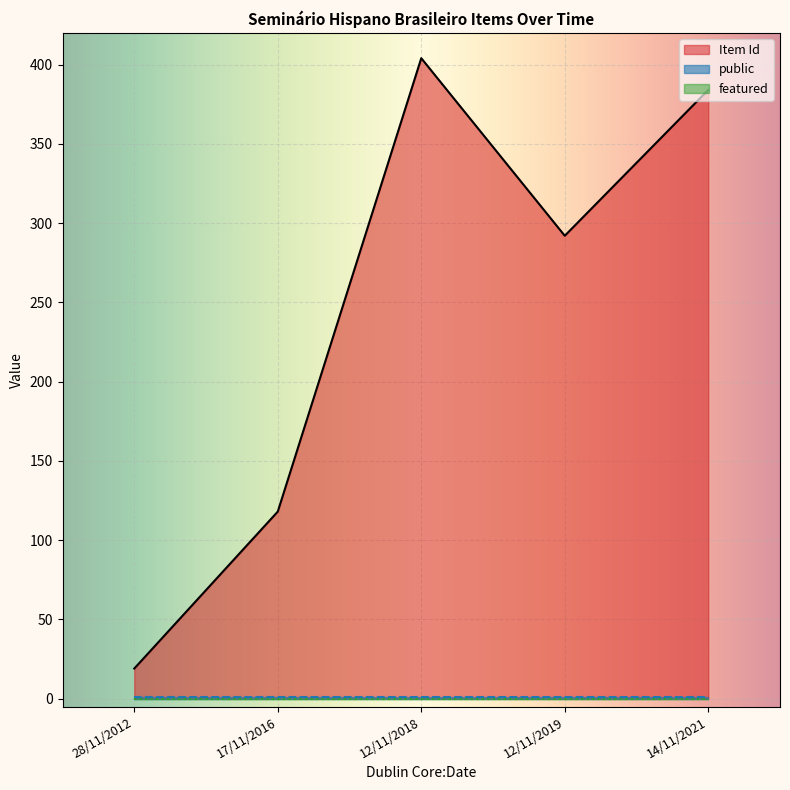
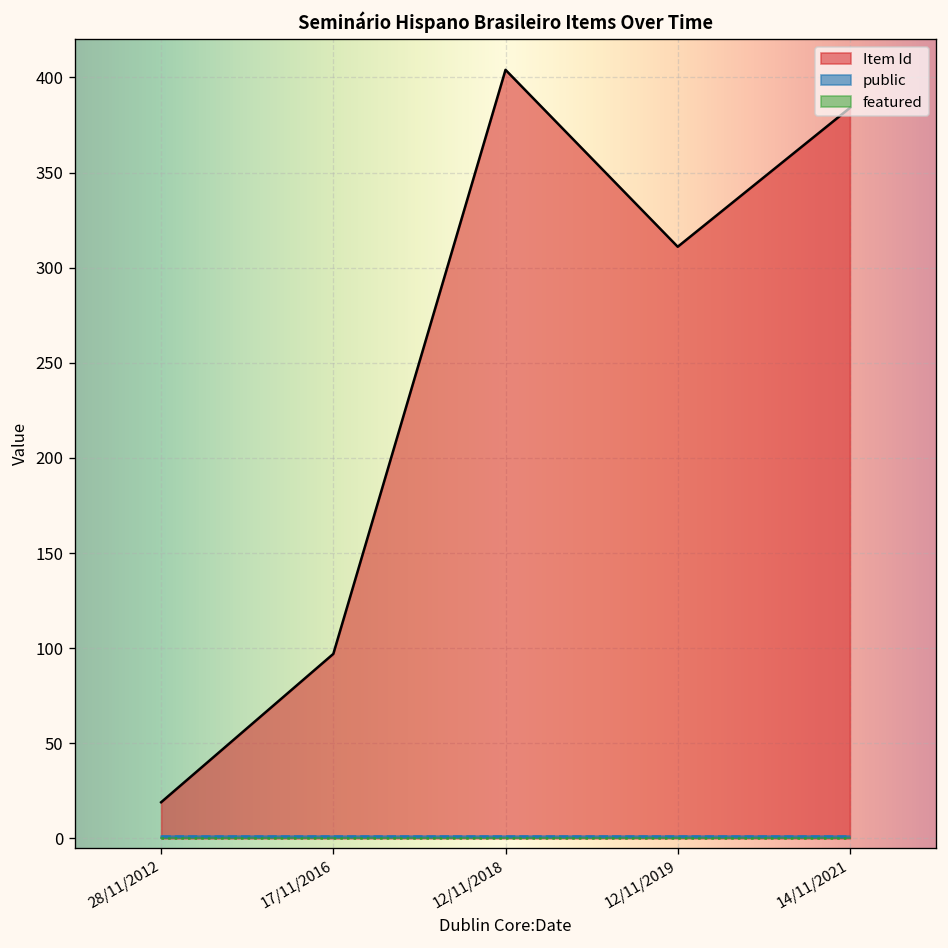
Item Id, 17/11/2016: 118 -> 97
Item Id, 12/11/2019: 292 -> 311
